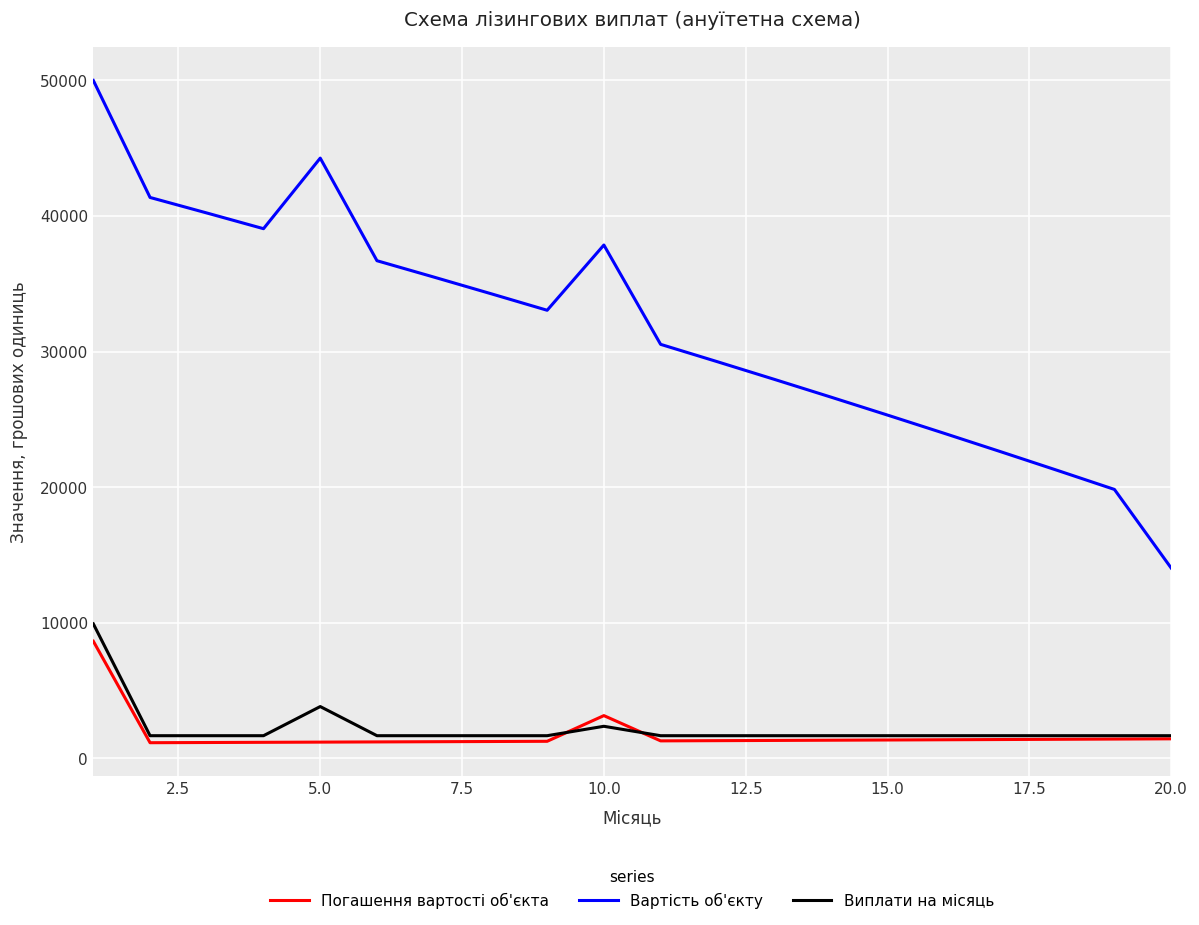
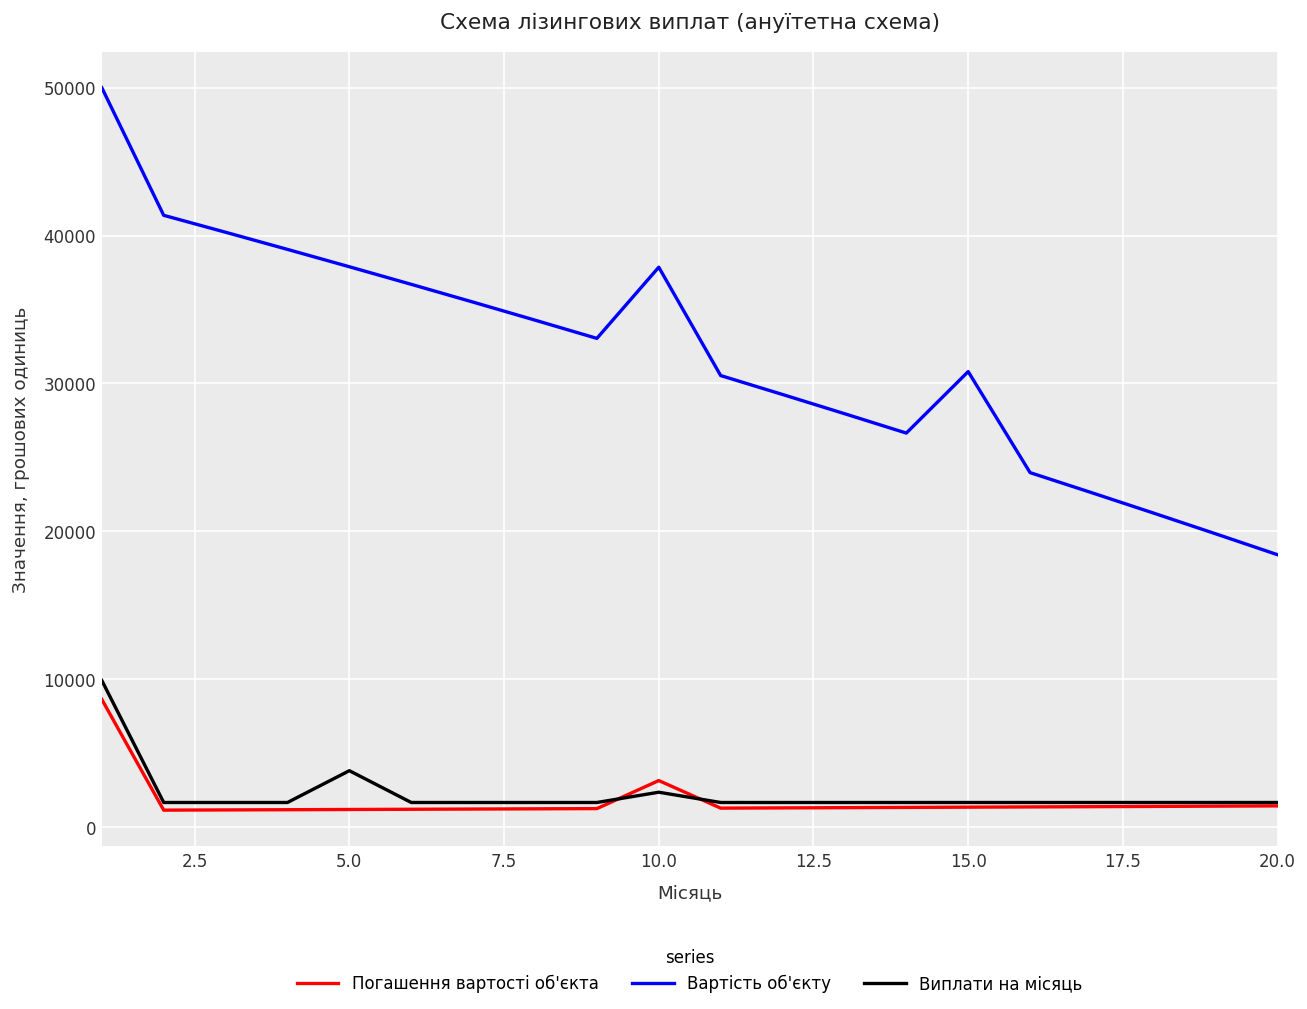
Вартість об'єкту, 5.0: 44300 -> 37900
Вартість об'єкту, 15.0: 25300 -> 30800
Вартість об'єкту, 20.0: 14000 -> 18400
